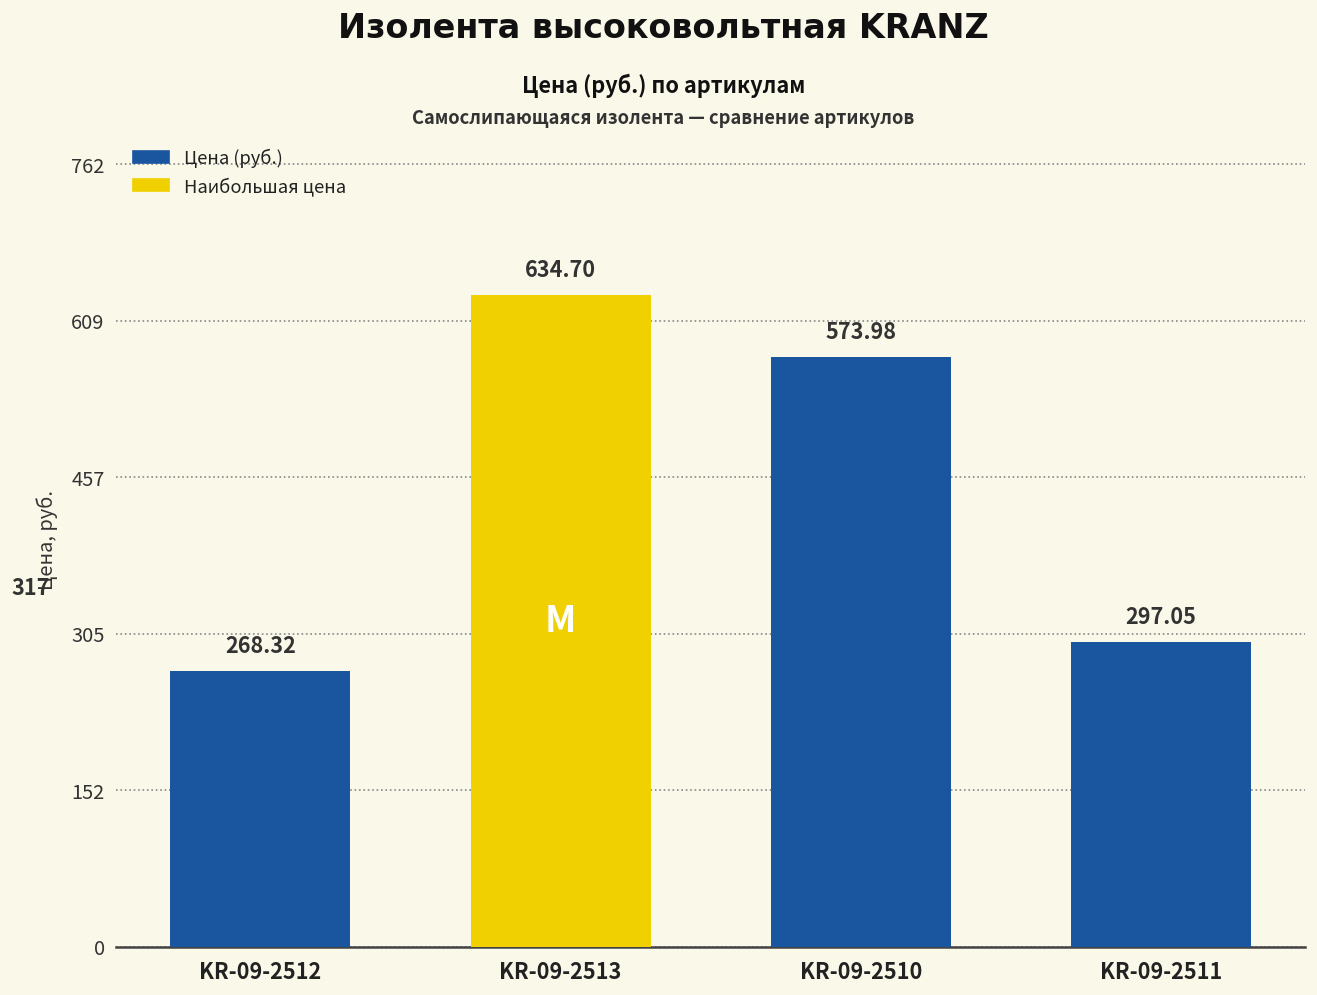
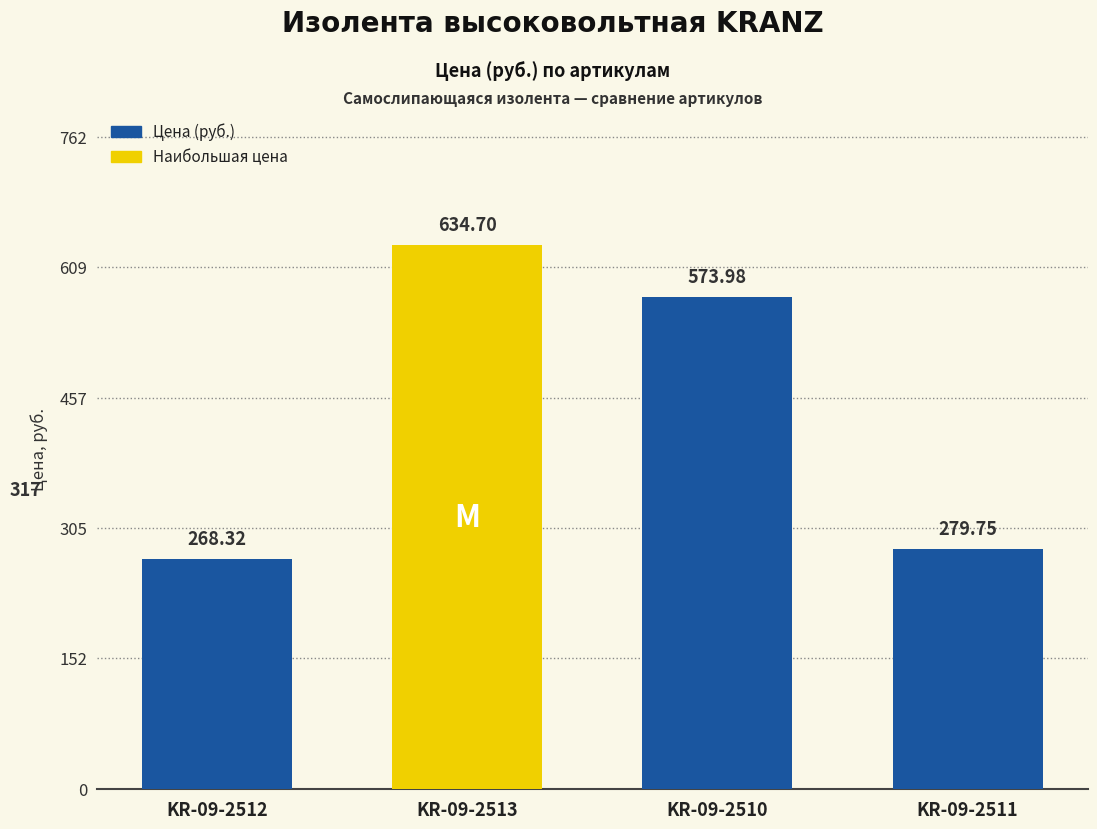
KR-09-2511: 297.05 -> 279.75
